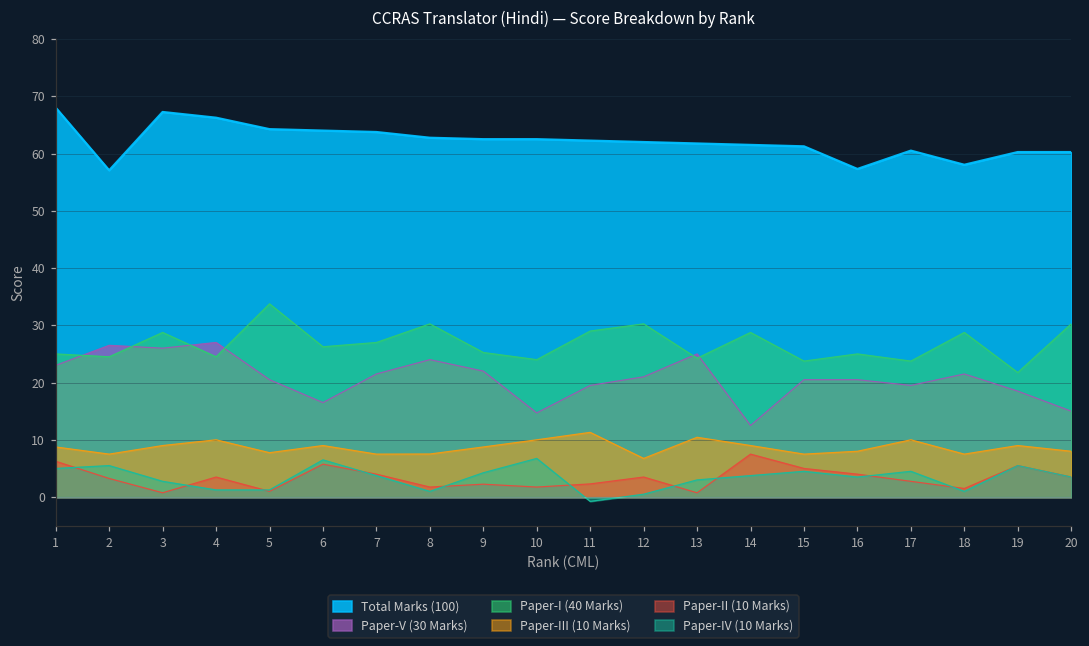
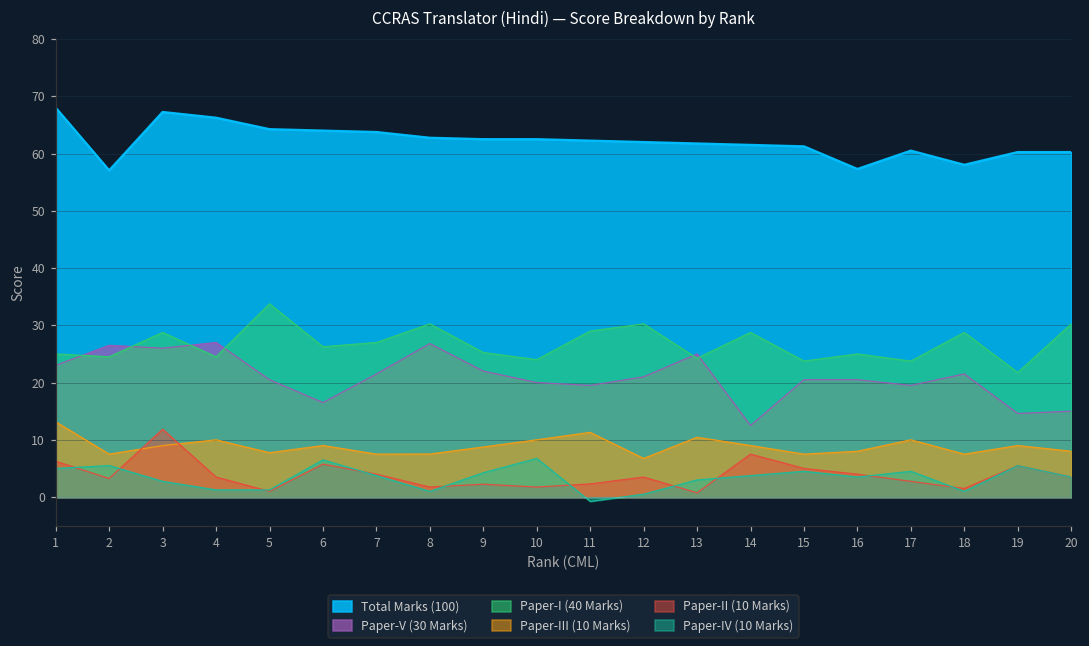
Paper-III (10 Marks), 1: 9 -> 13
Paper-II (10 Marks), 3: 1 -> 12
Paper-V (30 Marks), 8: 24 -> 27
Paper-V (30 Marks), 10: 15 -> 20
Paper-V (30 Marks), 19: 19 -> 15
